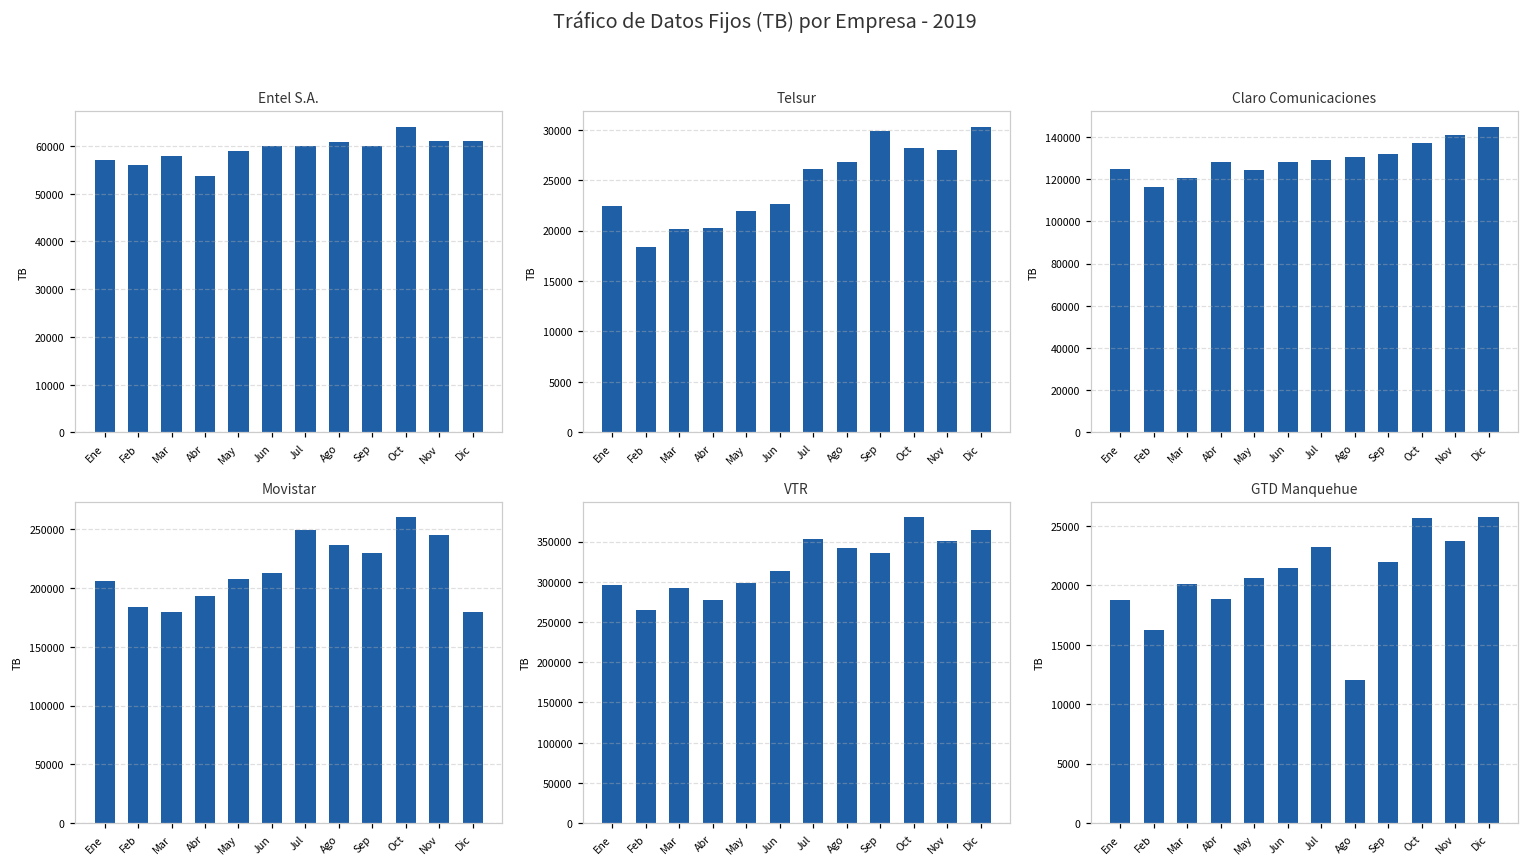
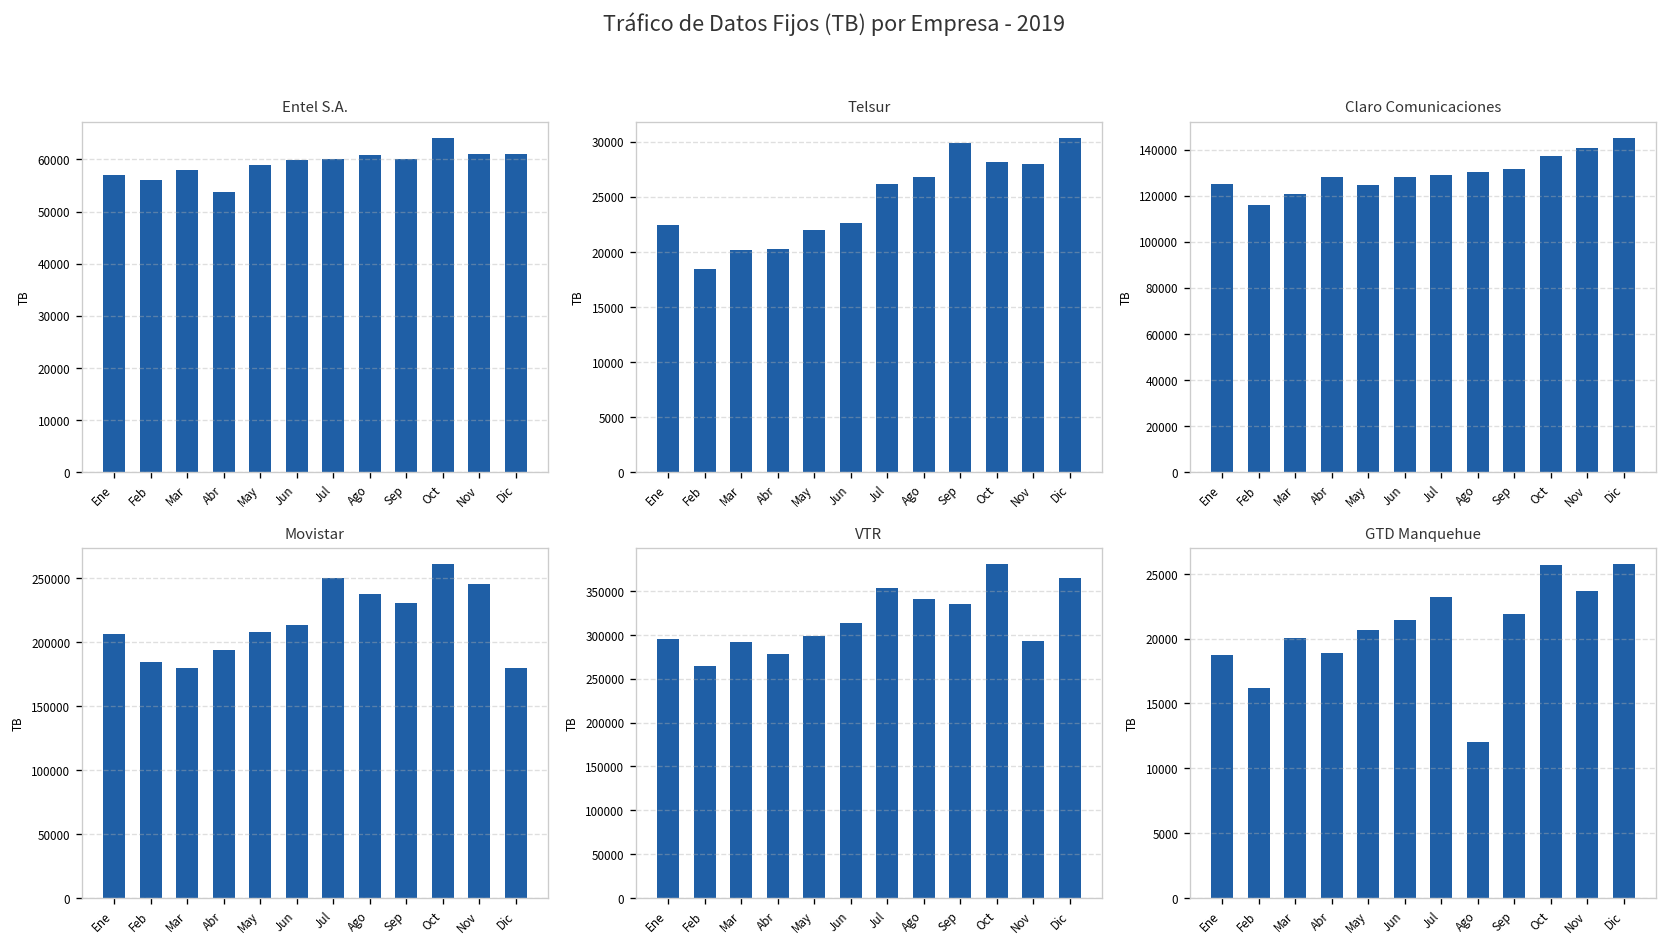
VTR, Nov: 350000 -> 290000
